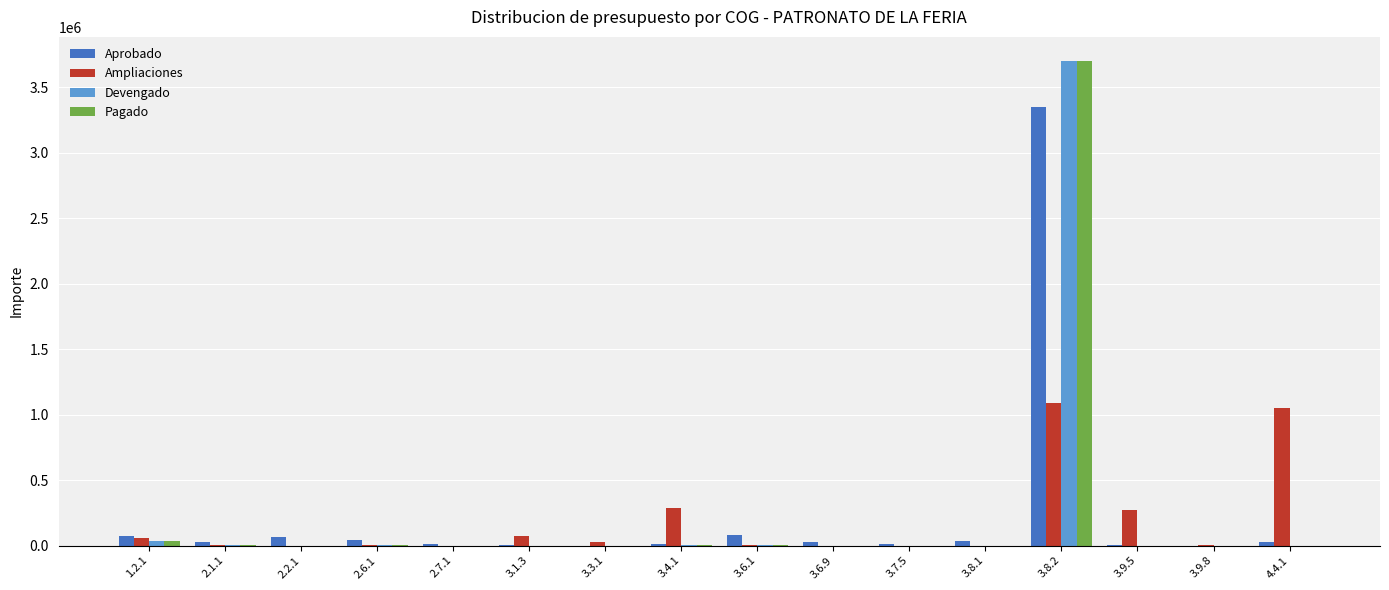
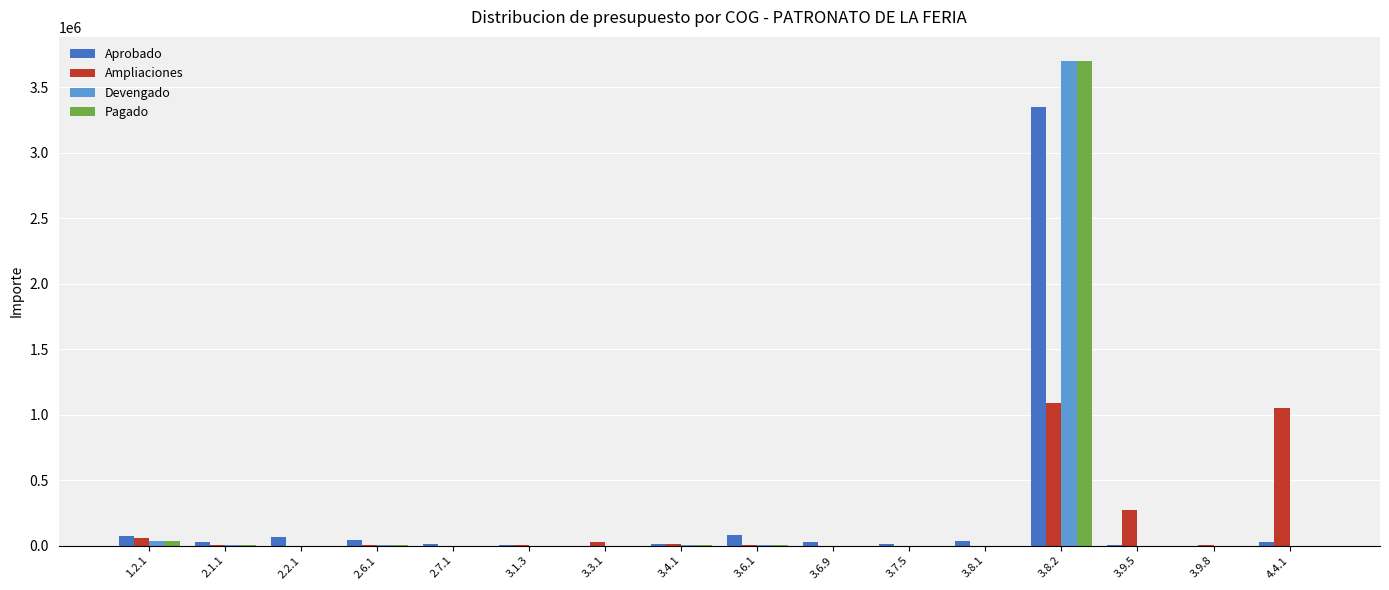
Ampliaciones, 3.1.3: 80000 -> 0
Ampliaciones, 3.4.1: 280000 -> 10000
